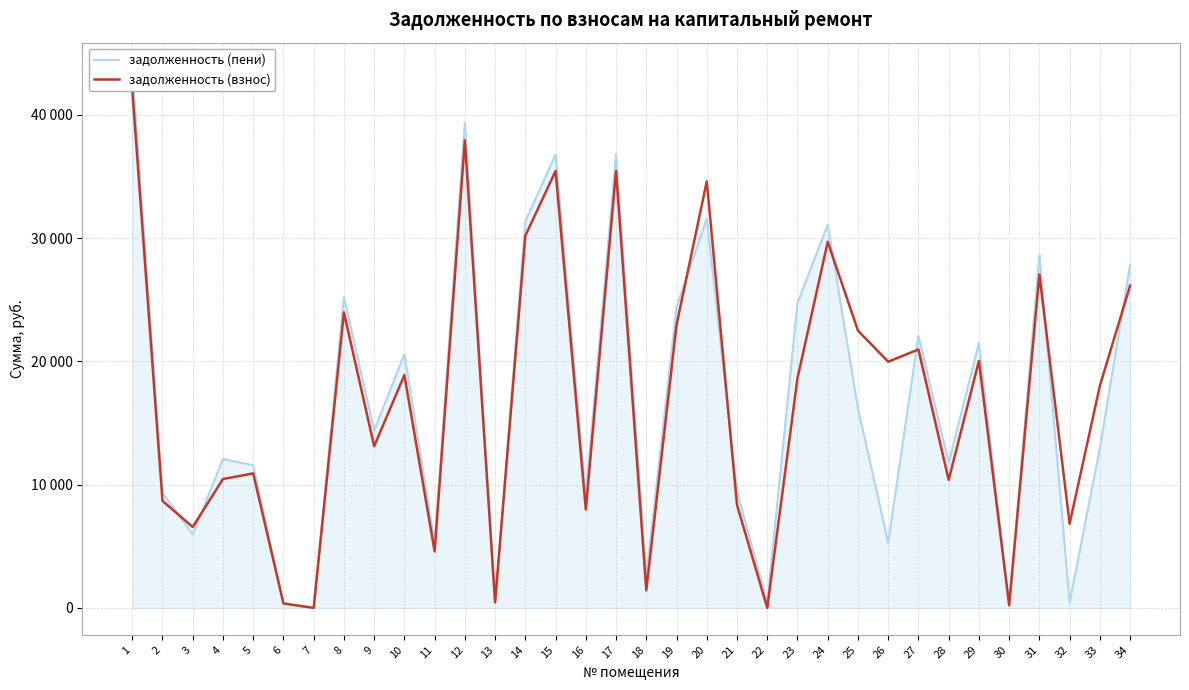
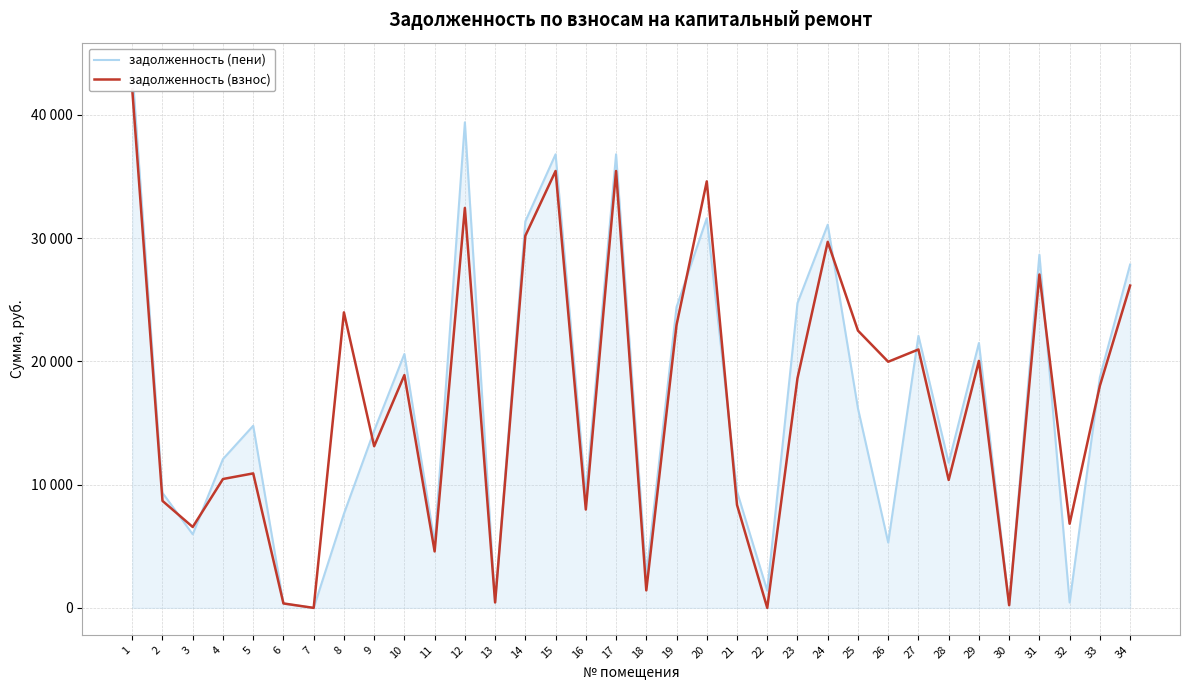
задолженность (пени), 5: 11600 -> 14800
задолженность (пени), 8: 25200 -> 7600
задолженность (взнос), 12: 37900 -> 32400
задолженность (пени), 22: 500 -> 1400
задолженность (пени), 33: 13000 -> 18700
